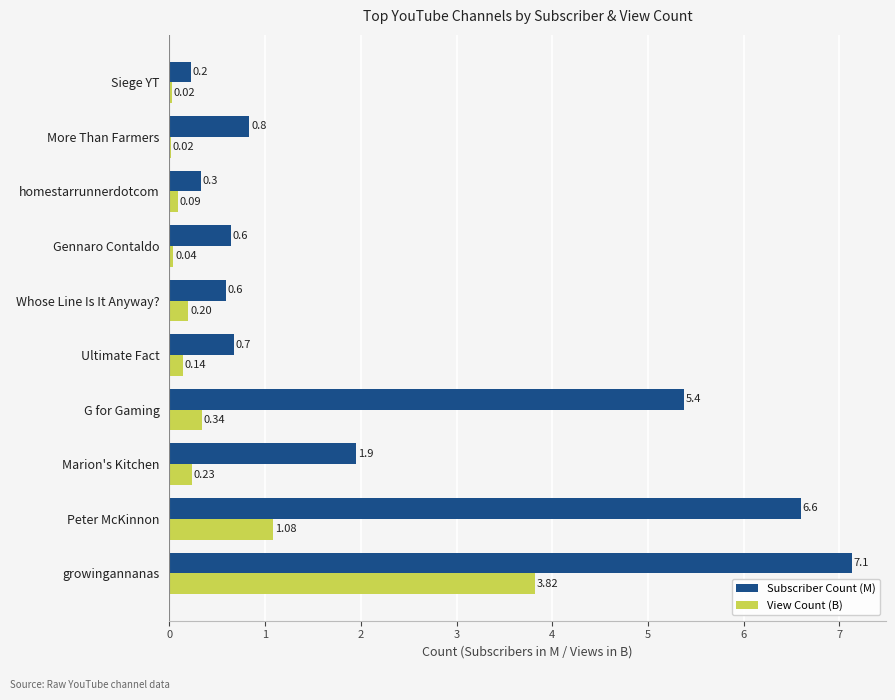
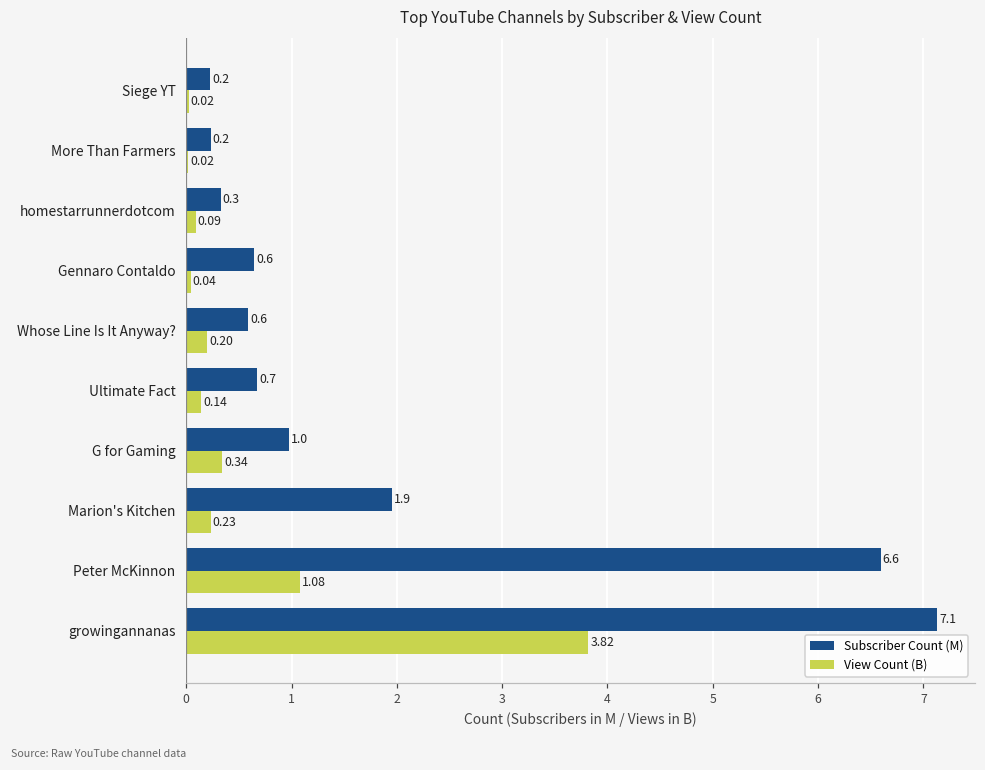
Subscriber Count (M), More Than Farmers: 0.8 -> 0.2
Subscriber Count (M), G for Gaming: 5.4 -> 1.0
